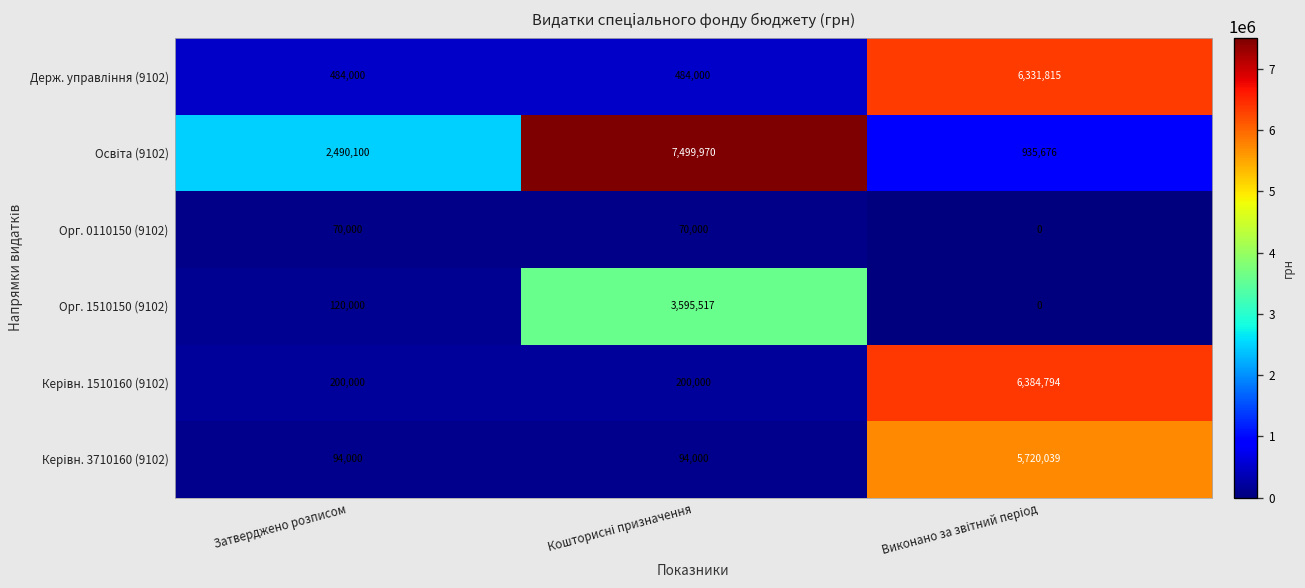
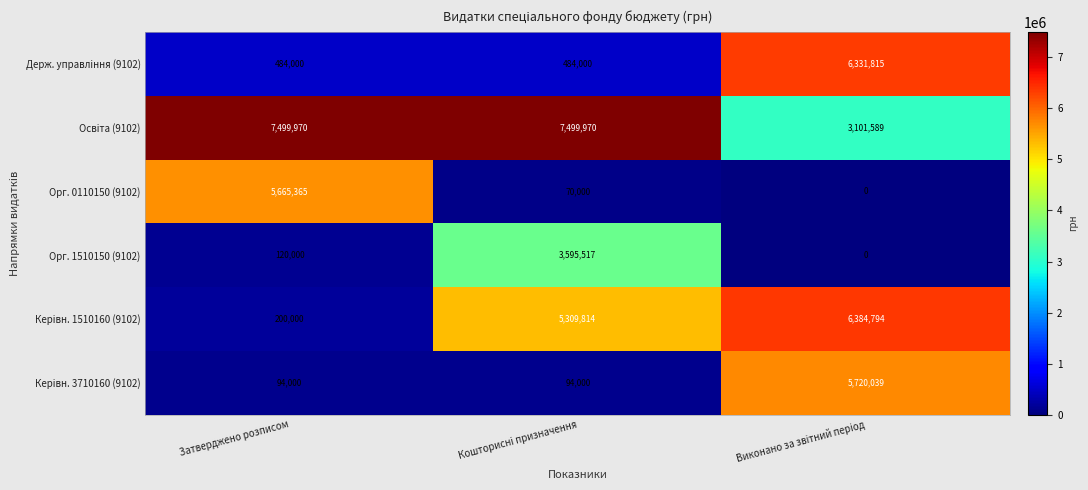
Освіта (9102), Затверджено розписом: 2,490,100 -> 7,499,970
Освіта (9102), Виконано за звітний період: 935,676 -> 3,101,589
Орг. 0110150 (9102), Затверджено розписом: 70,000 -> 5,665,365
Керівн. 1510160 (9102), Кошторисні призначення: 200,000 -> 5,309,814
